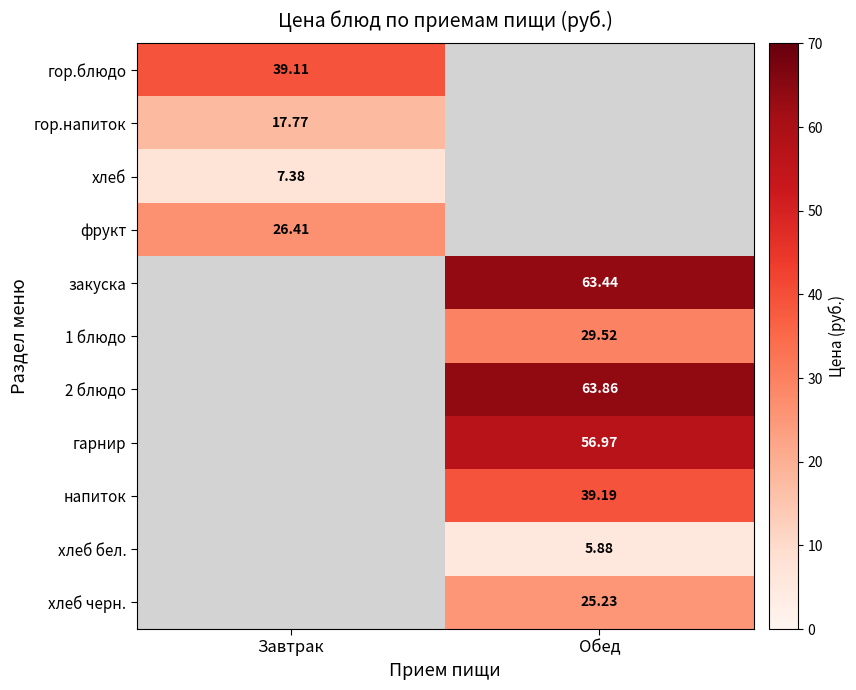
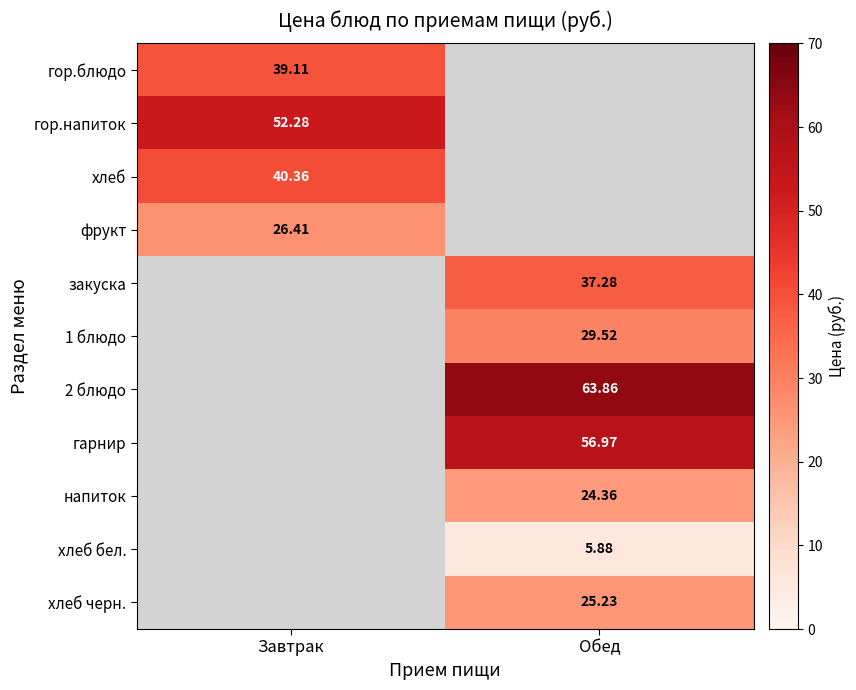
гор.напиток, Завтрак: 17.77 -> 52.28
хлеб, Завтрак: 7.38 -> 40.36
закуска, Обед: 63.44 -> 37.28
напиток, Обед: 39.19 -> 24.36
